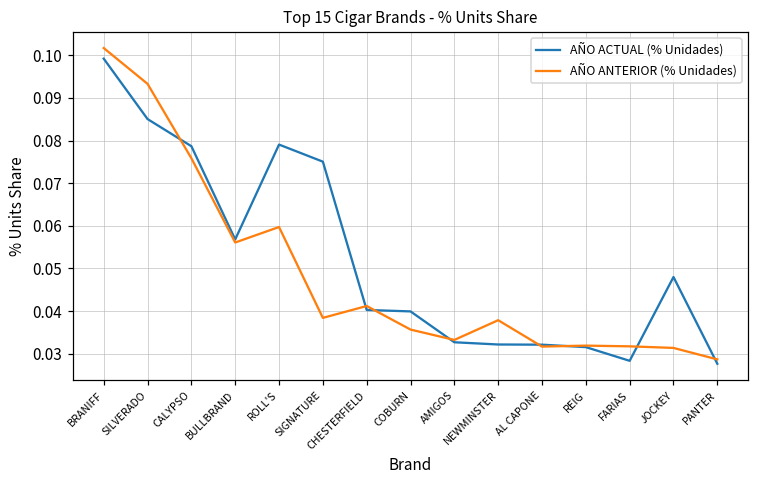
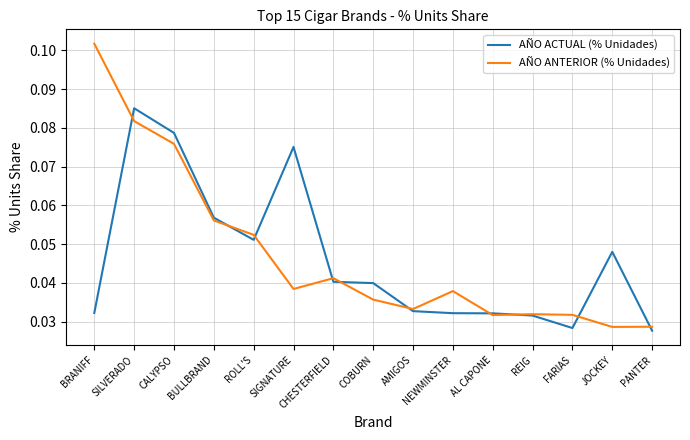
AÑO ACTUAL (% Unidades), BRANIFF: 0.099 -> 0.032
AÑO ANTERIOR (% Unidades), SILVERADO: 0.093 -> 0.082
AÑO ACTUAL (% Unidades), ROLL'S: 0.079 -> 0.051
AÑO ANTERIOR (% Unidades), ROLL'S: 0.060 -> 0.052
AÑO ANTERIOR (% Unidades), JOCKEY: 0.031 -> 0.029
